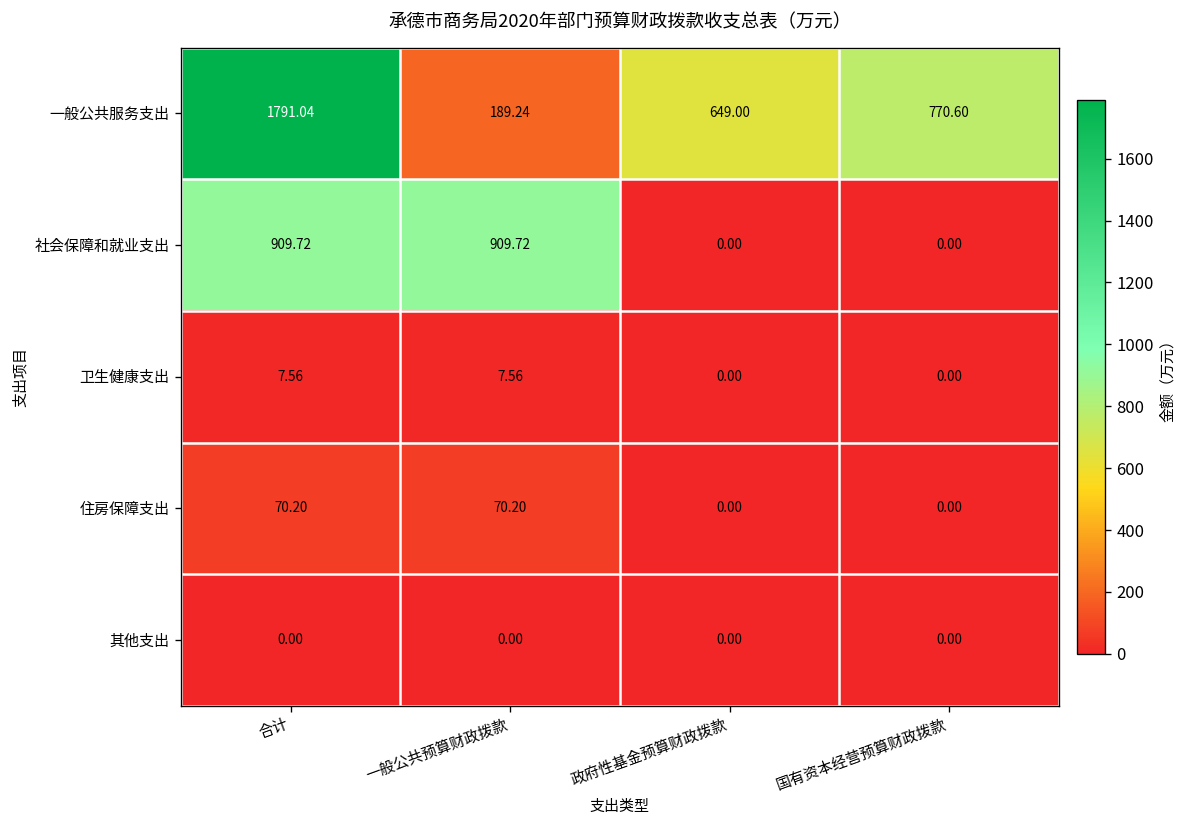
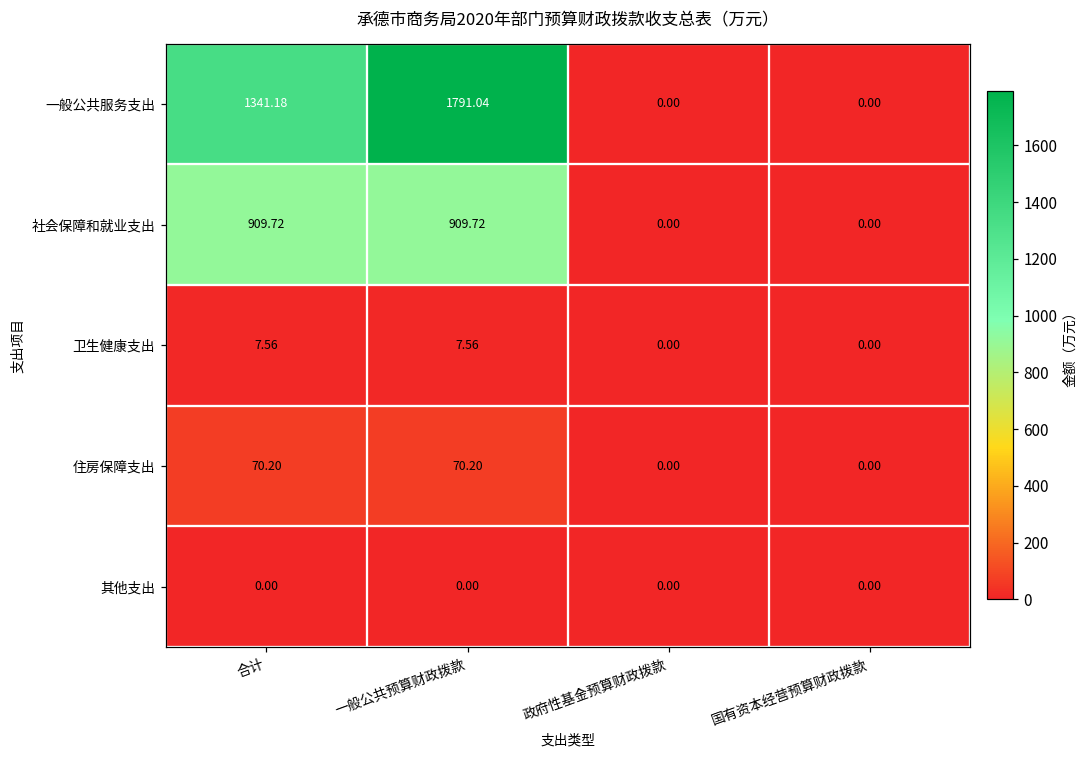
一般公共服务支出, 合计: 1791.04 -> 1341.18
一般公共服务支出, 一般公共预算财政拨款: 189.24 -> 1791.04
一般公共服务支出, 政府性基金预算财政拨款: 649.00 -> 0.00
一般公共服务支出, 国有资本经营预算财政拨款: 770.60 -> 0.00
